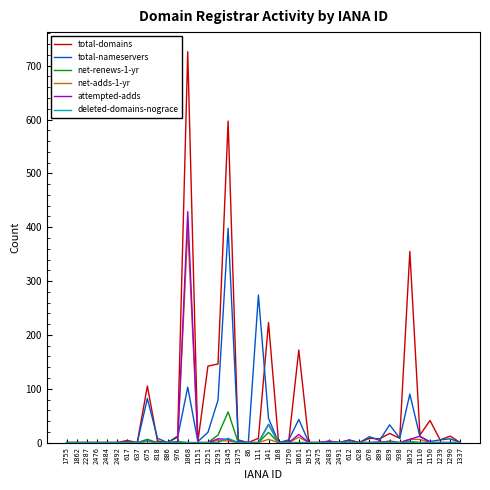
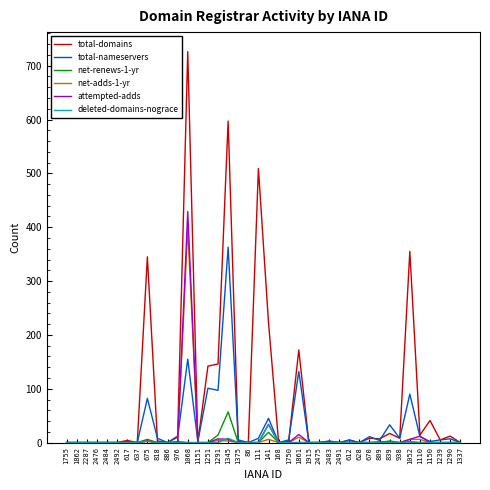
total-domains, 675: 110 -> 350
total-nameservers, 1068: 100 -> 160
total-nameservers, 1251: 20 -> 100
total-nameservers, 1291: 80 -> 100
total-nameservers, 1345: 400 -> 360
total-domains, 111: 10 -> 510
total-nameservers, 111: 270 -> 10
total-nameservers, 1861: 40 -> 130
